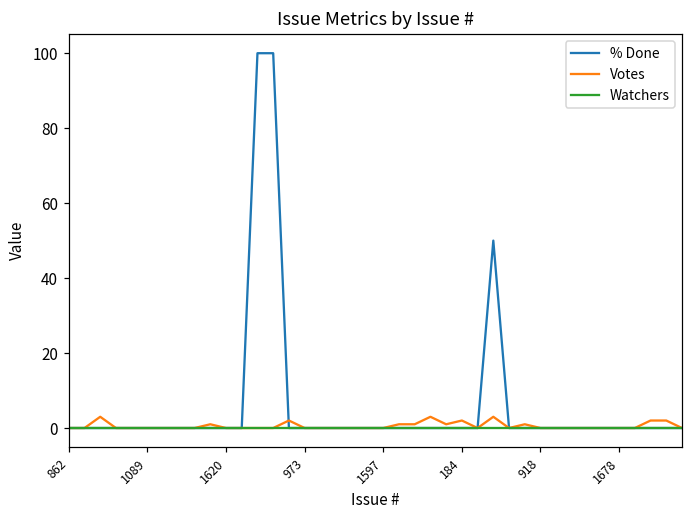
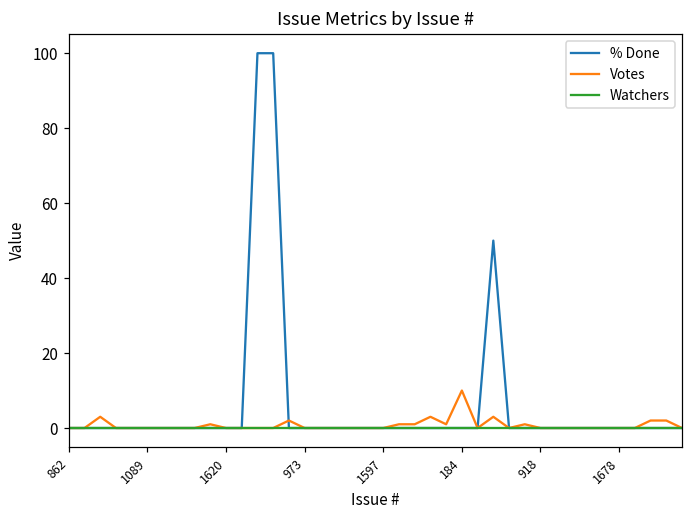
Votes, 184: 2 -> 10
